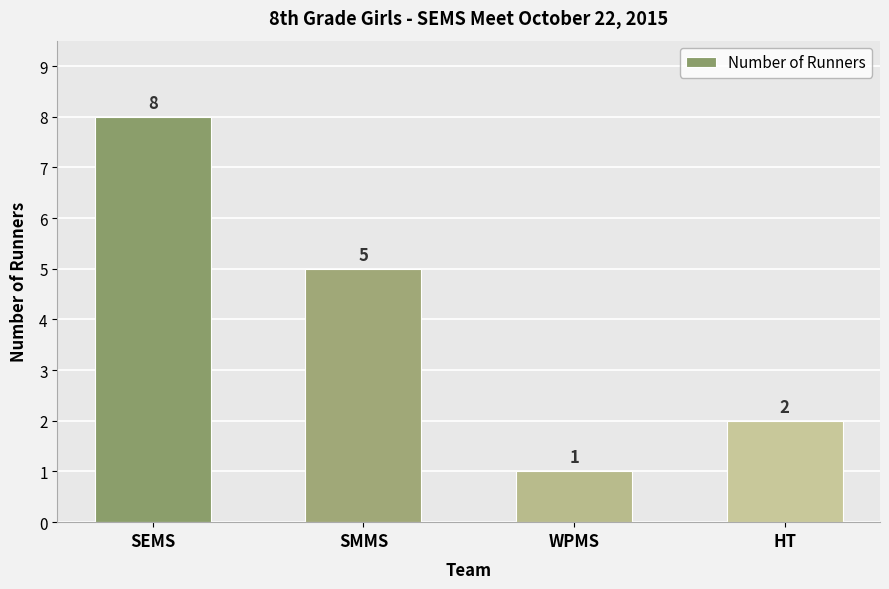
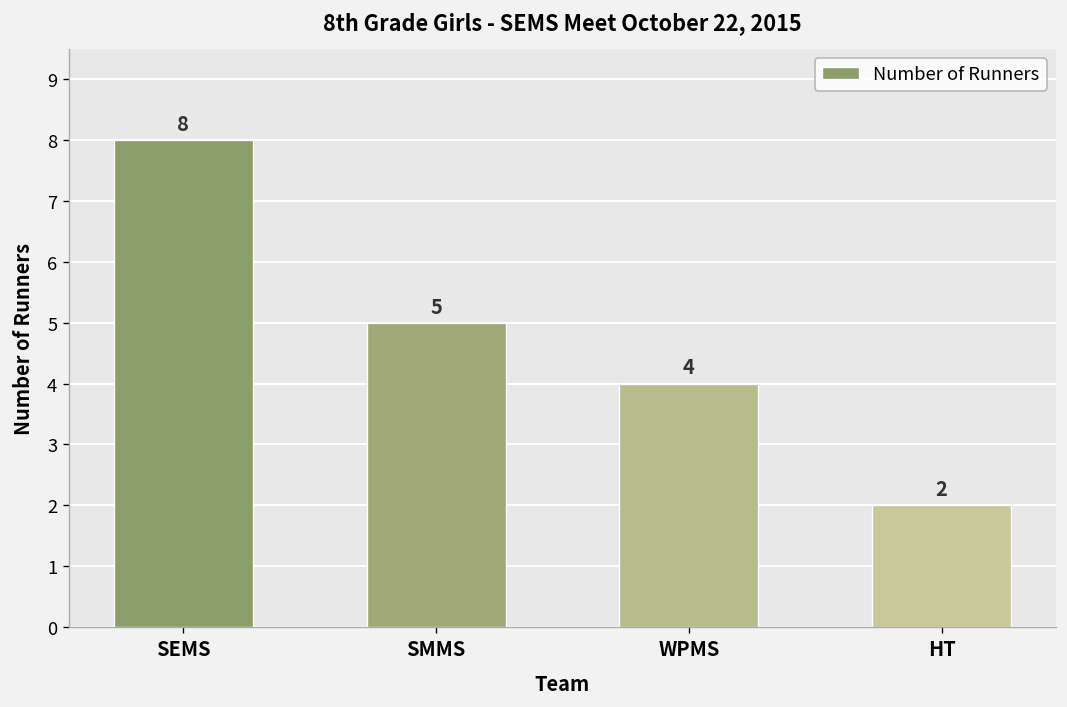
WPMS: 1 -> 4
